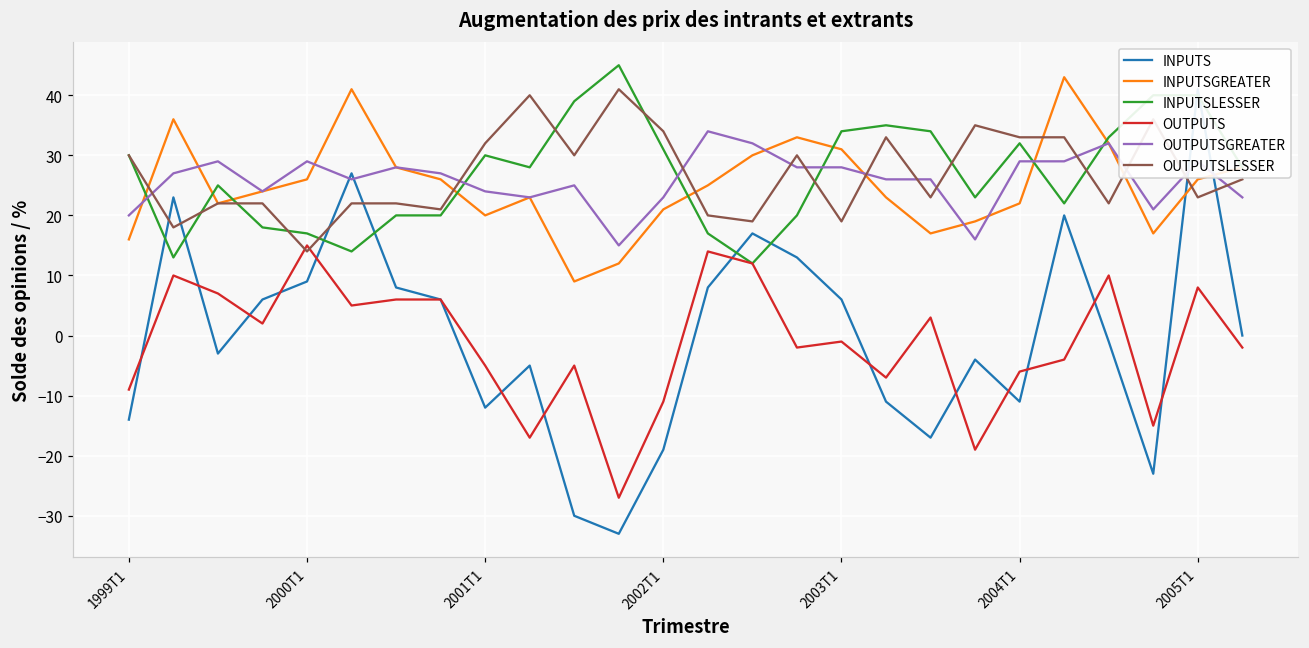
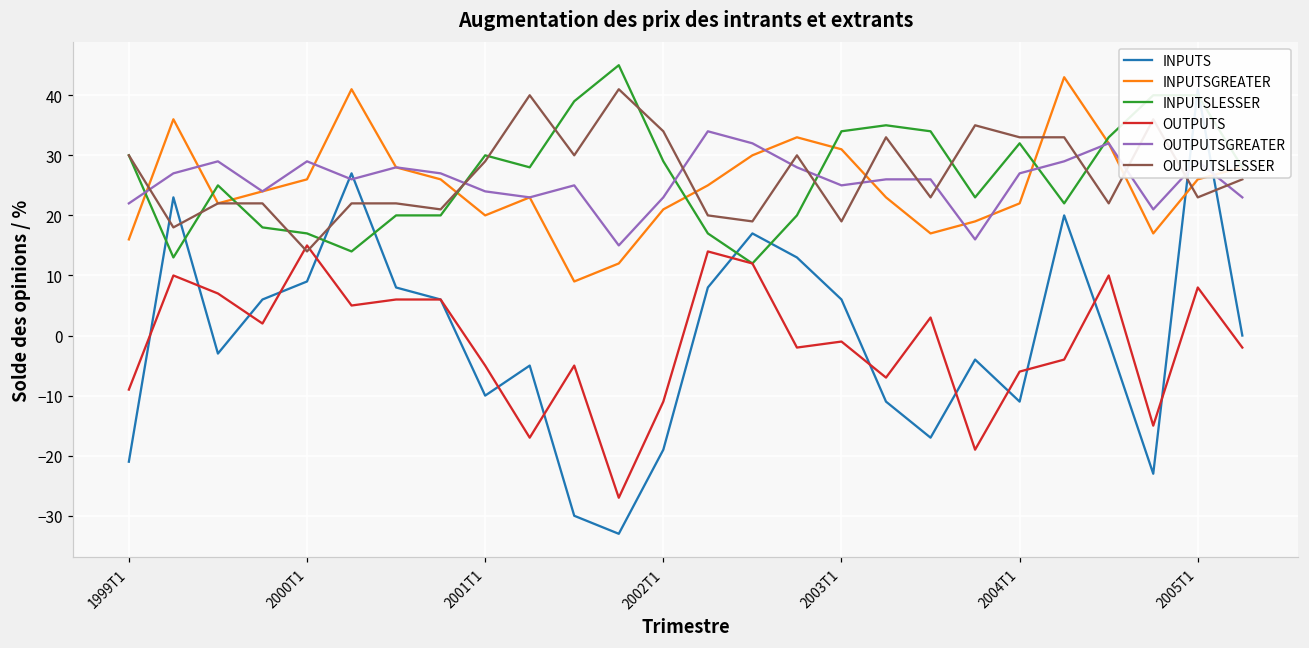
INPUTS, 1999T1: -14 -> -21
OUTPUTSGREATER, 1999T1: 20 -> 22
INPUTS, 2001T1: -12 -> -10
OUTPUTSLESSER, 2001T1: 32 -> 29
INPUTSLESSER, 2002T1: 31 -> 29
OUTPUTSGREATER, 2003T1: 28 -> 25
OUTPUTSGREATER, 2004T1: 29 -> 27
